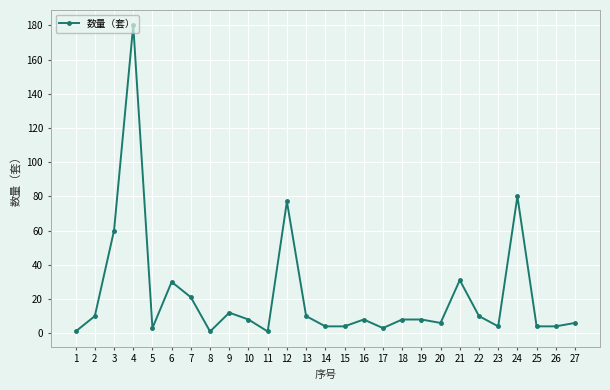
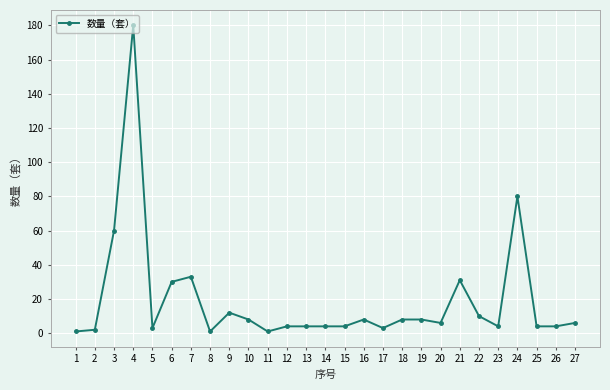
2: 10 -> 2
7: 21 -> 33
12: 77 -> 4
13: 10 -> 4
